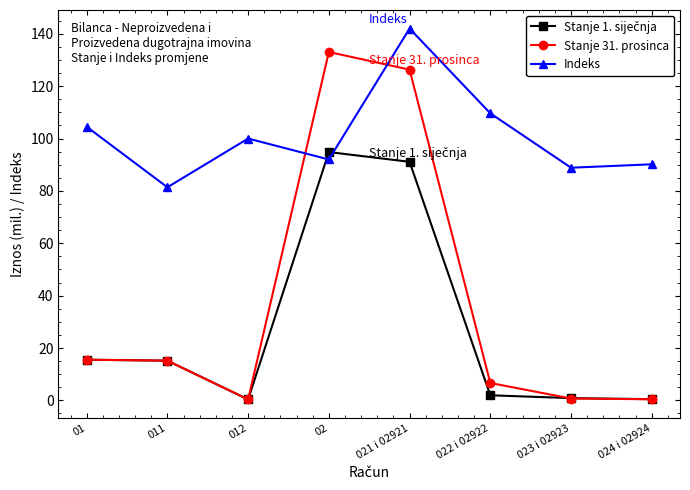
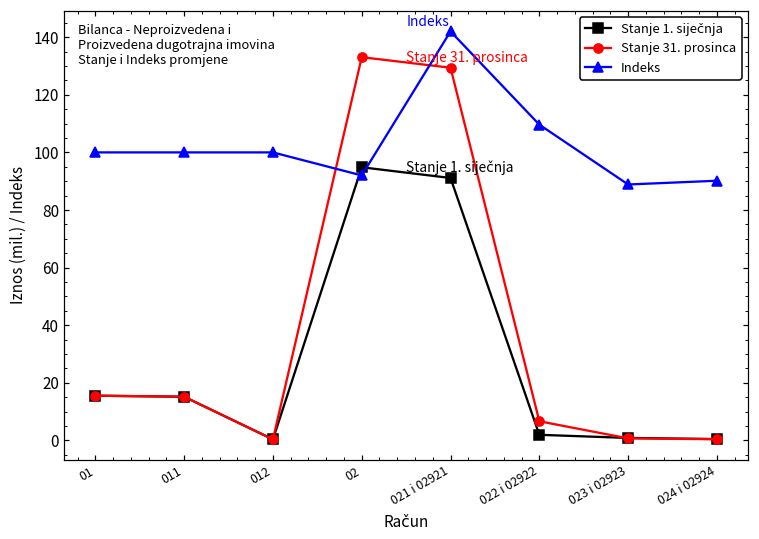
Indeks, 01: 105 -> 100
Indeks, 011: 81 -> 100
Stanje 31. prosinca, 021 i 02921: 126 -> 129
